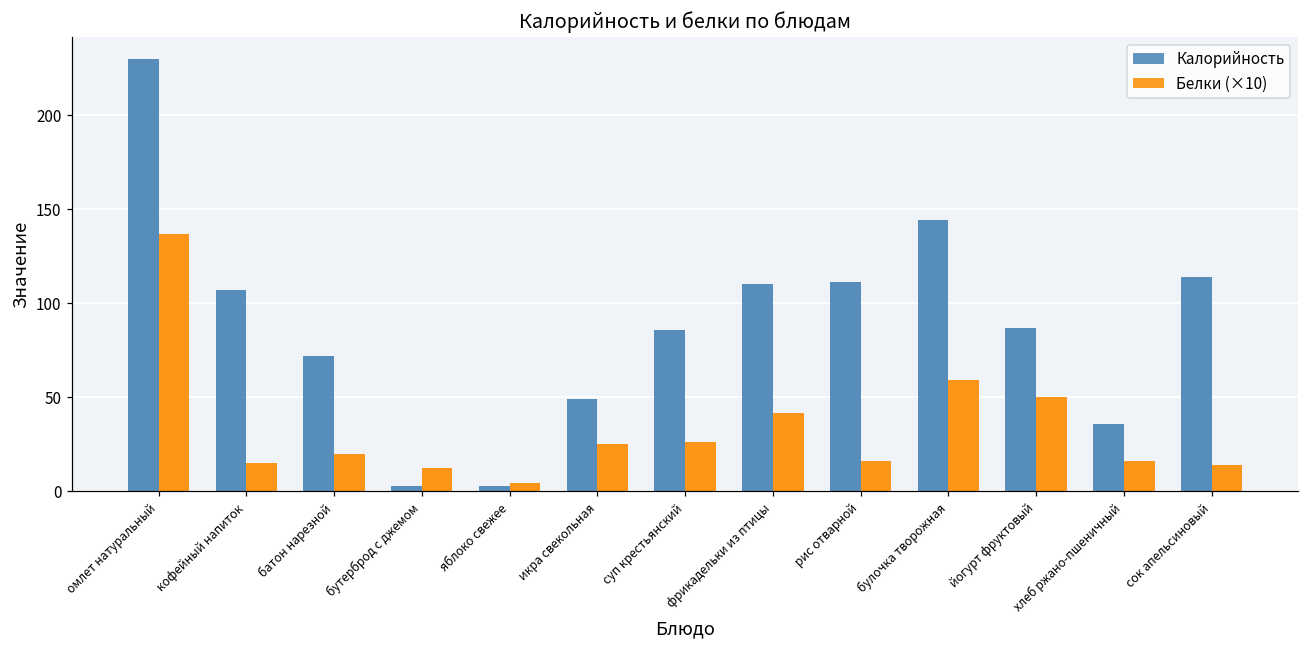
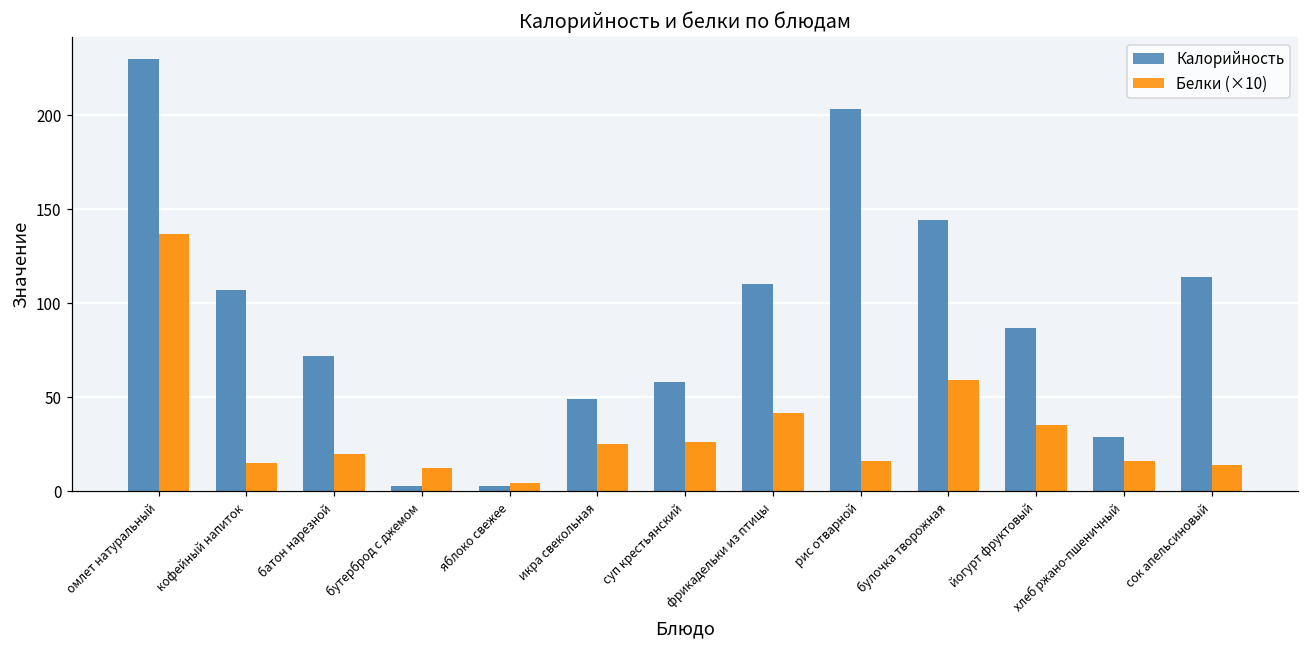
Калорийность, суп крестьянский: 86 -> 58
Калорийность, рис отварной: 111 -> 203
Белки (×10), йогурт фруктовый: 50 -> 35
Калорийность, хлеб ржано-пшеничный: 36 -> 29
